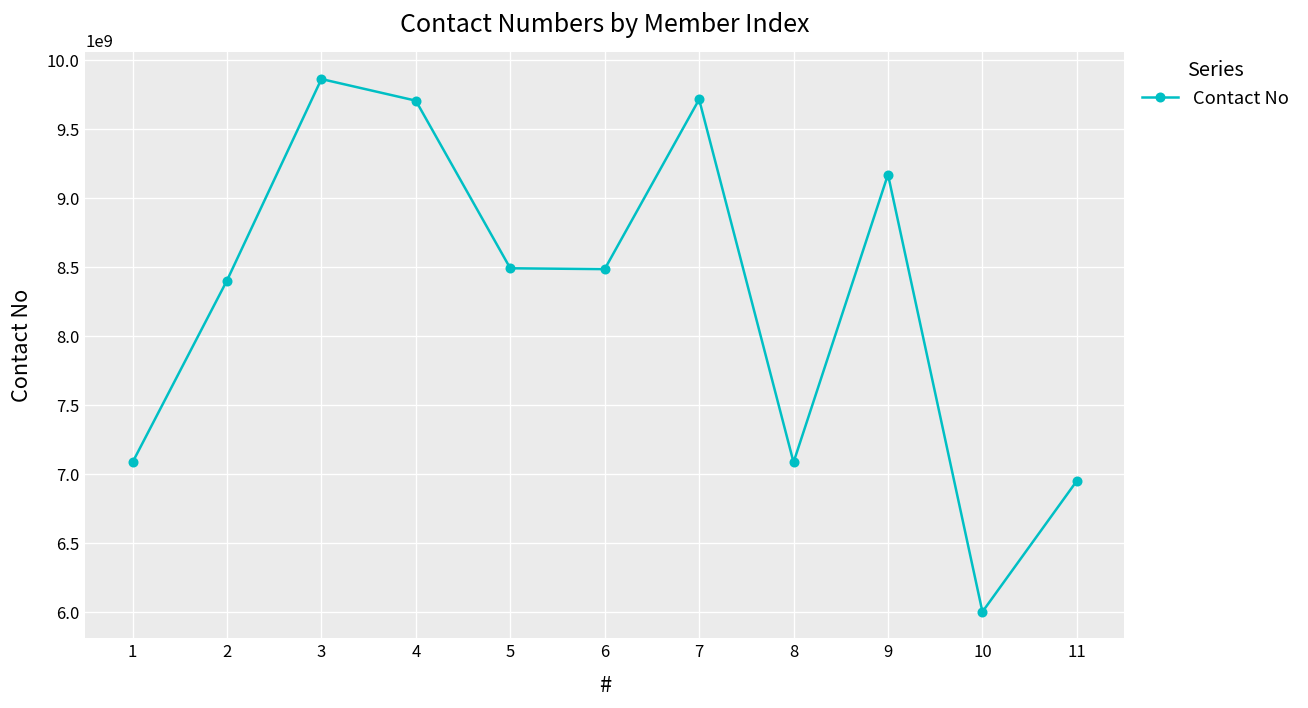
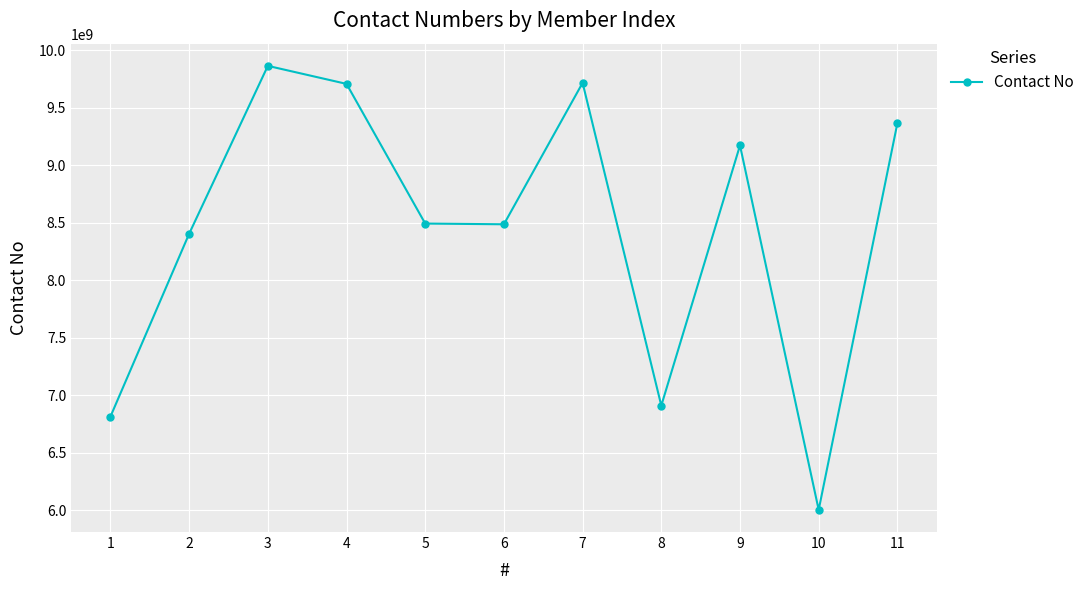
1: 7090000000 -> 6810000000
8: 7090000000 -> 6910000000
11: 6950000000 -> 9370000000
